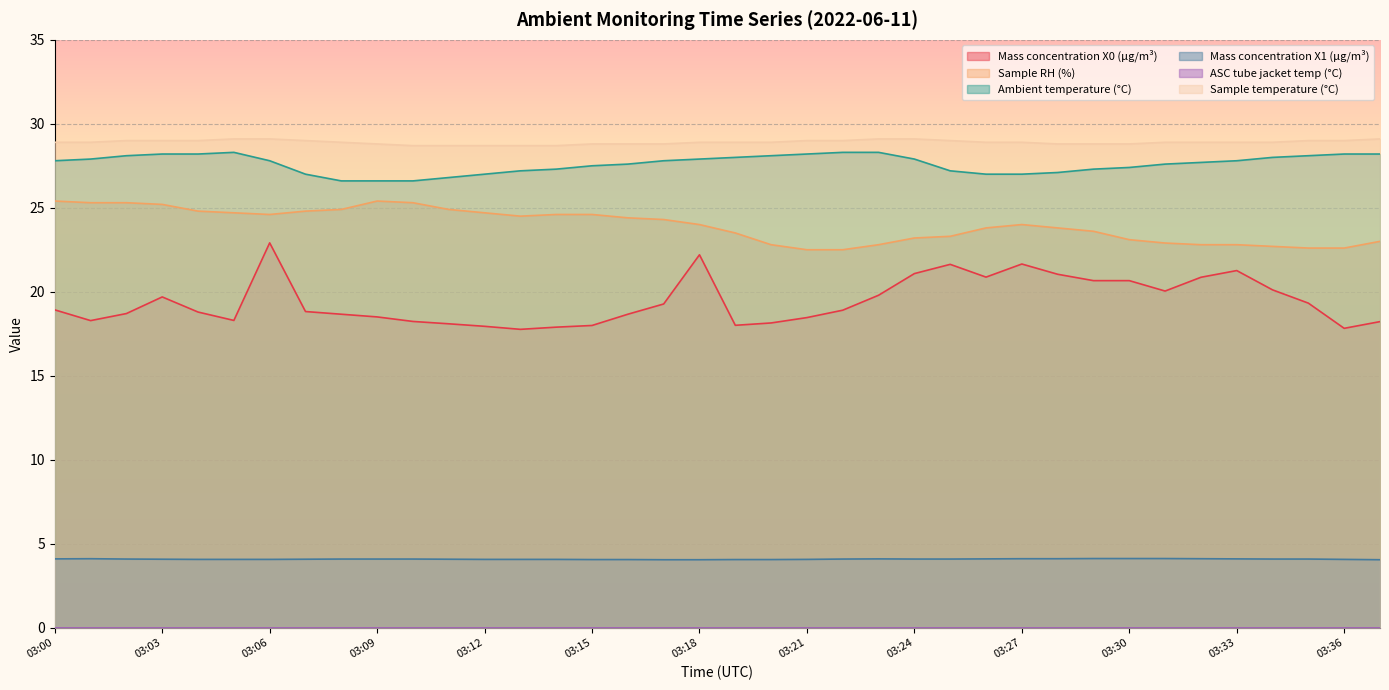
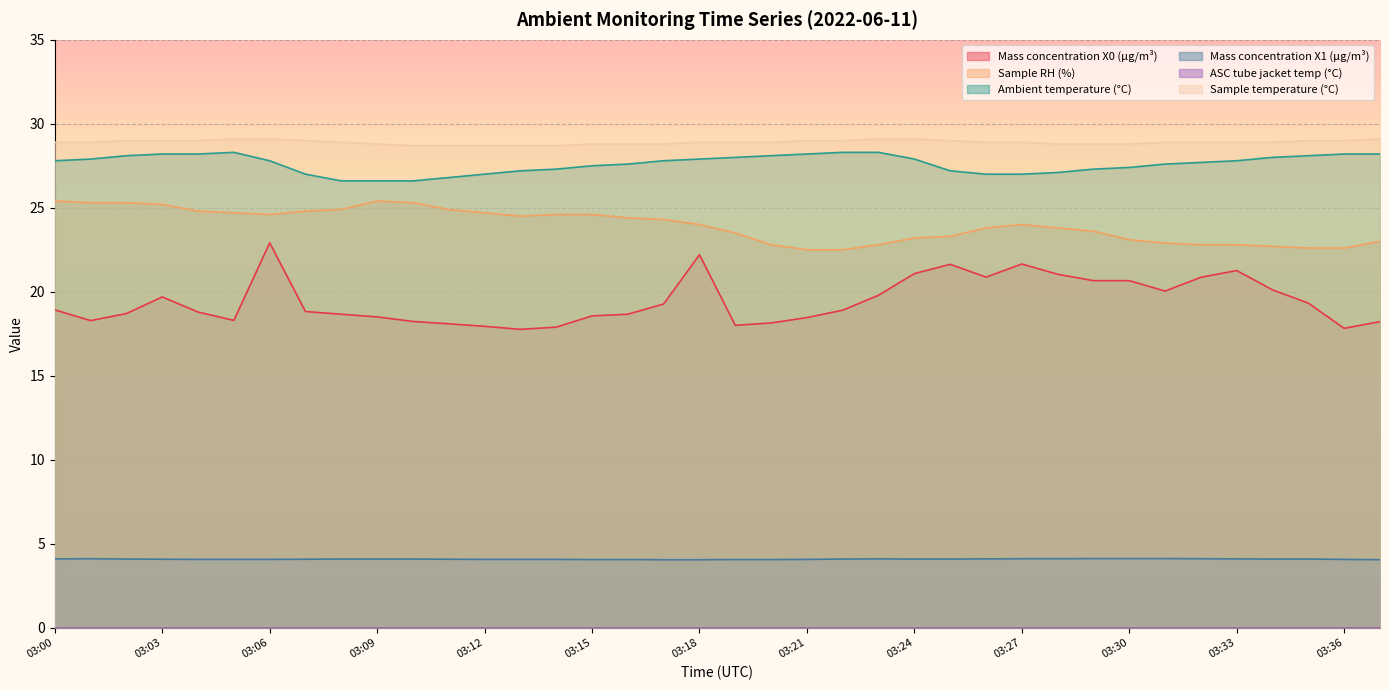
Mass concentration X0 (μg/m³), 03:15: 18.0 -> 18.6
